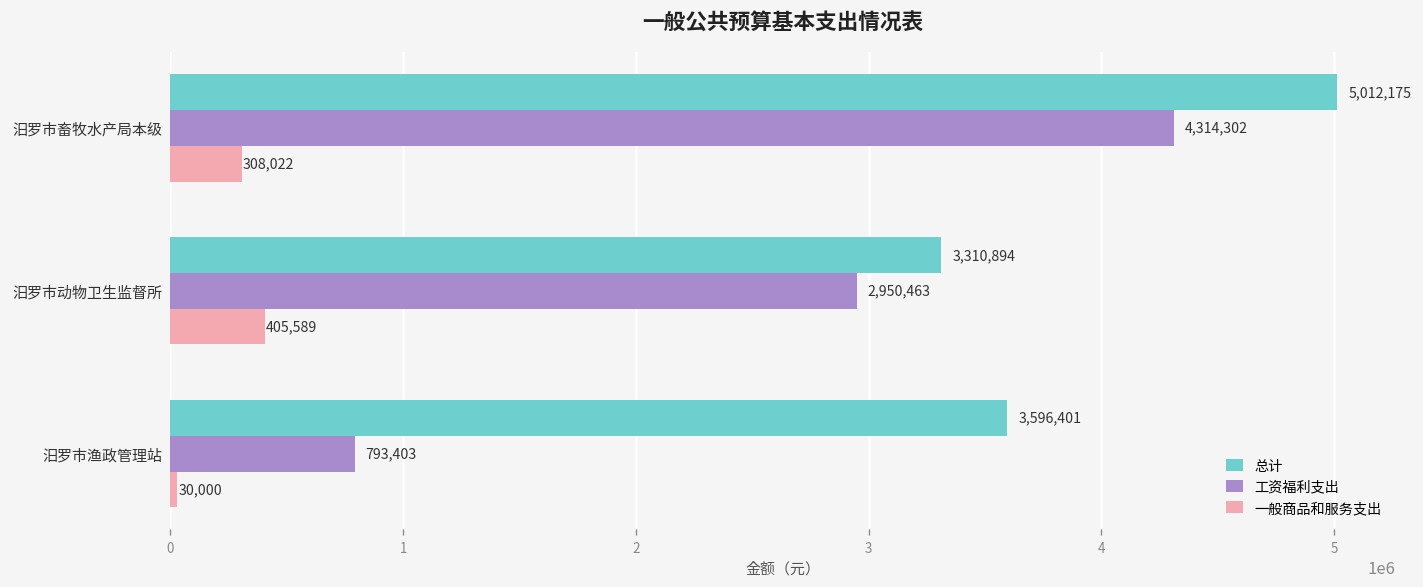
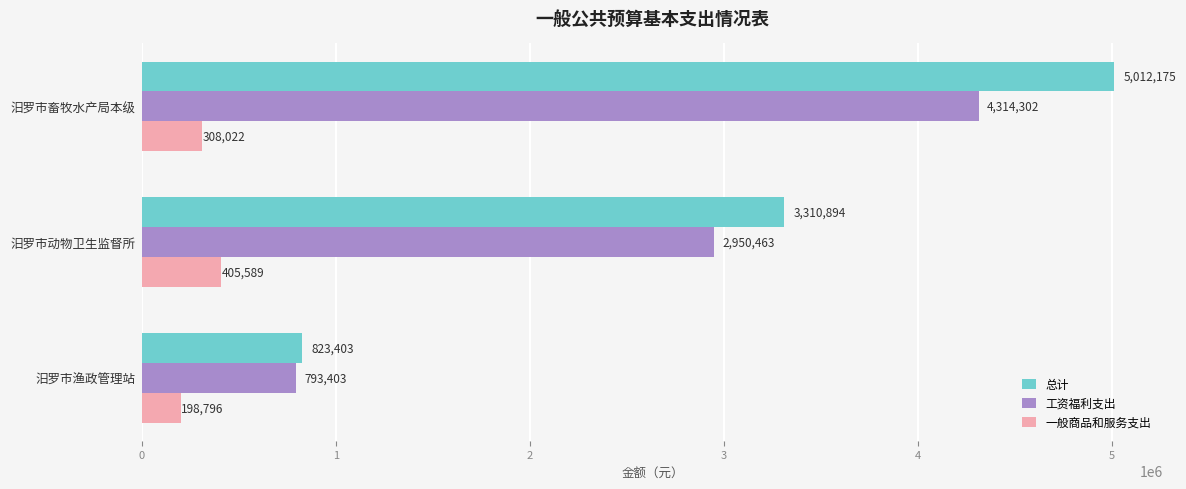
总计, 汨罗市渔政管理站: 3,596,401 -> 823,403
一般商品和服务支出, 汨罗市渔政管理站: 30,000 -> 198,796
